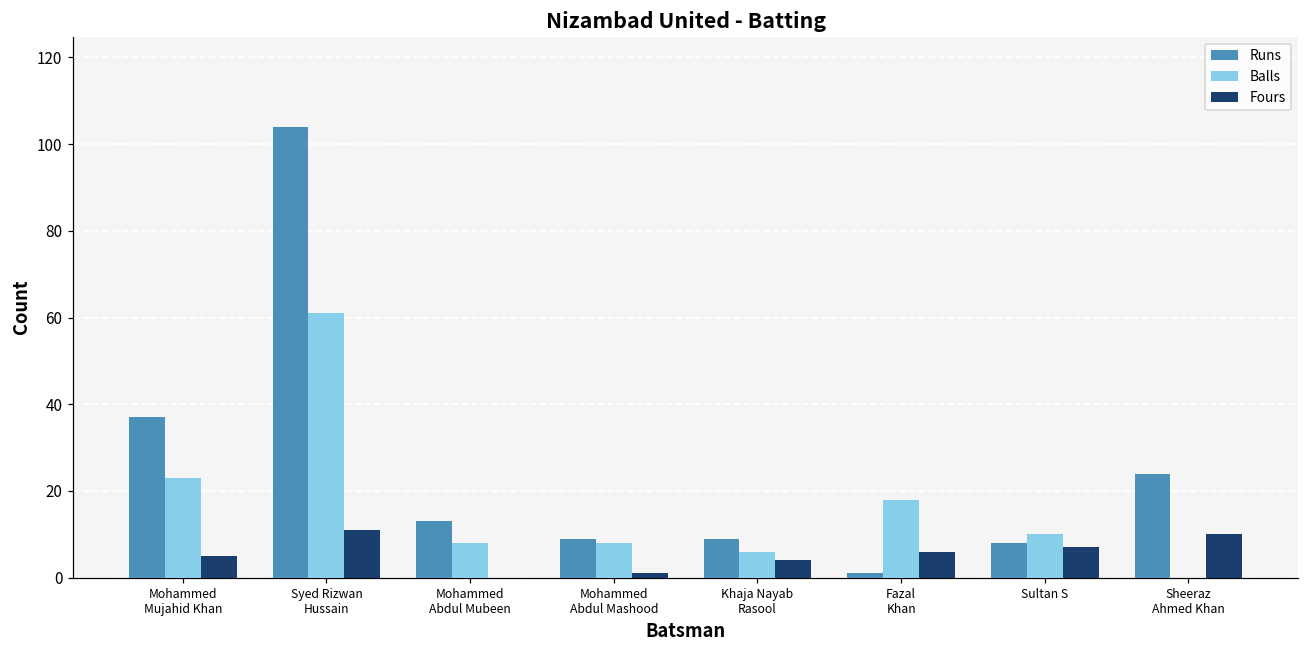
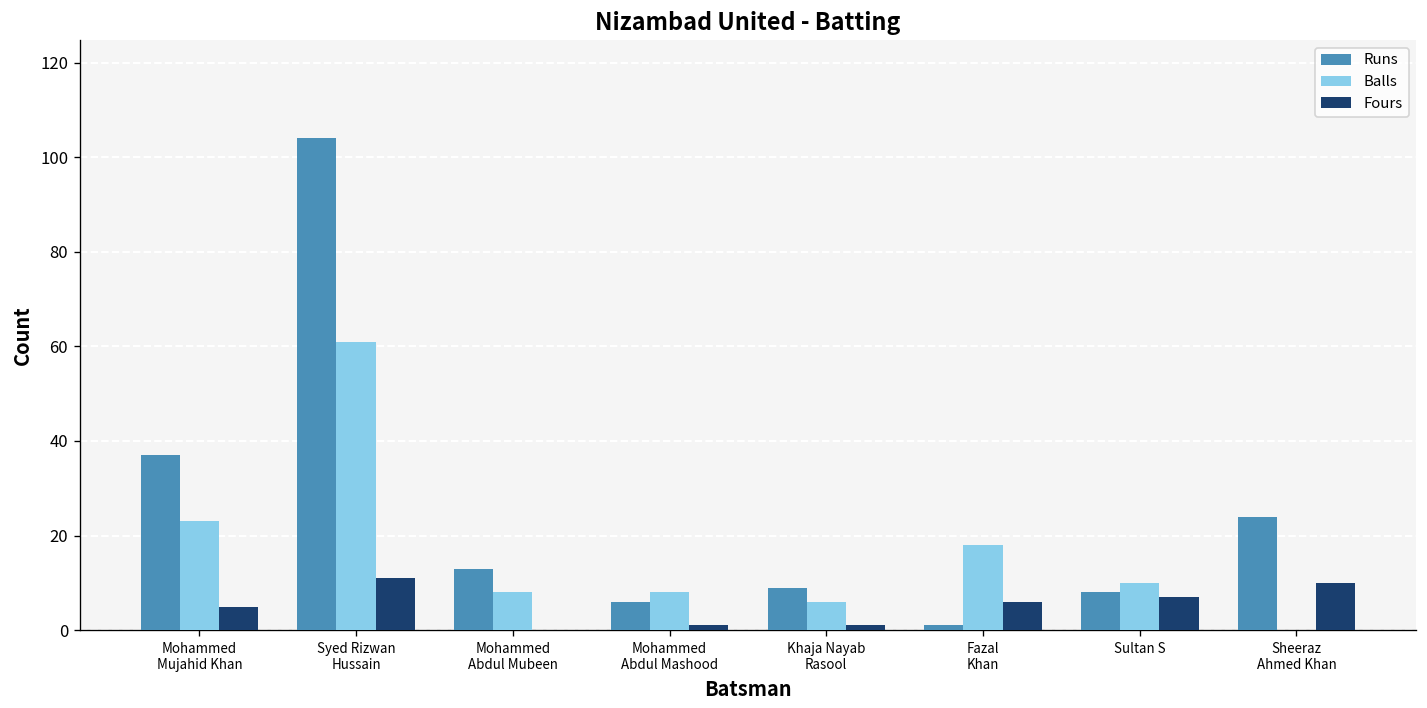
Runs, Mohammed Abdul Mashood: 9 -> 6
Fours, Khaja Nayab Rasool: 4 -> 1
